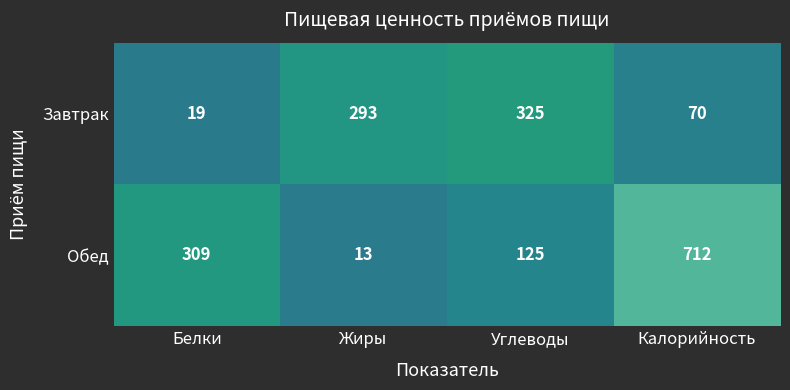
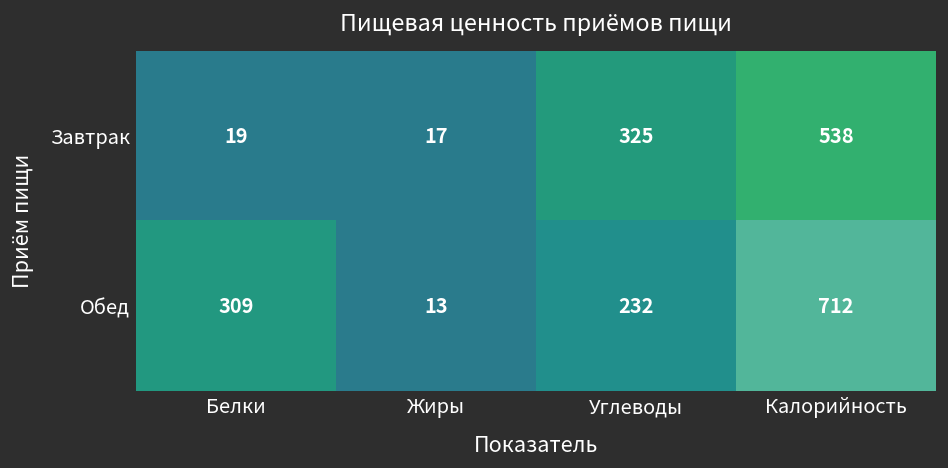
Завтрак, Жиры: 293 -> 17
Завтрак, Калорийность: 70 -> 538
Обед, Углеводы: 125 -> 232
